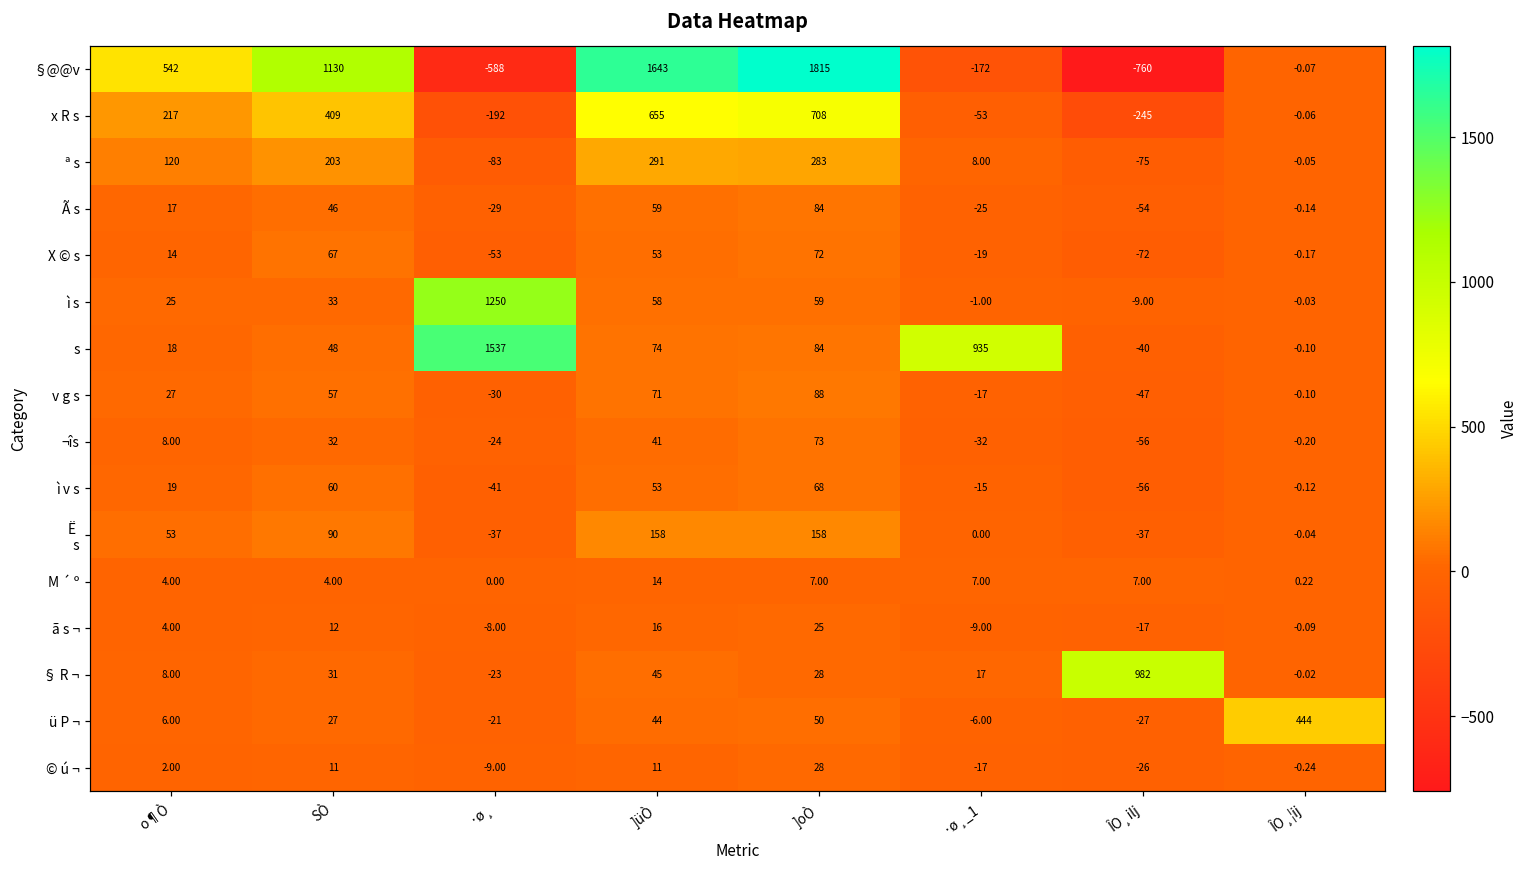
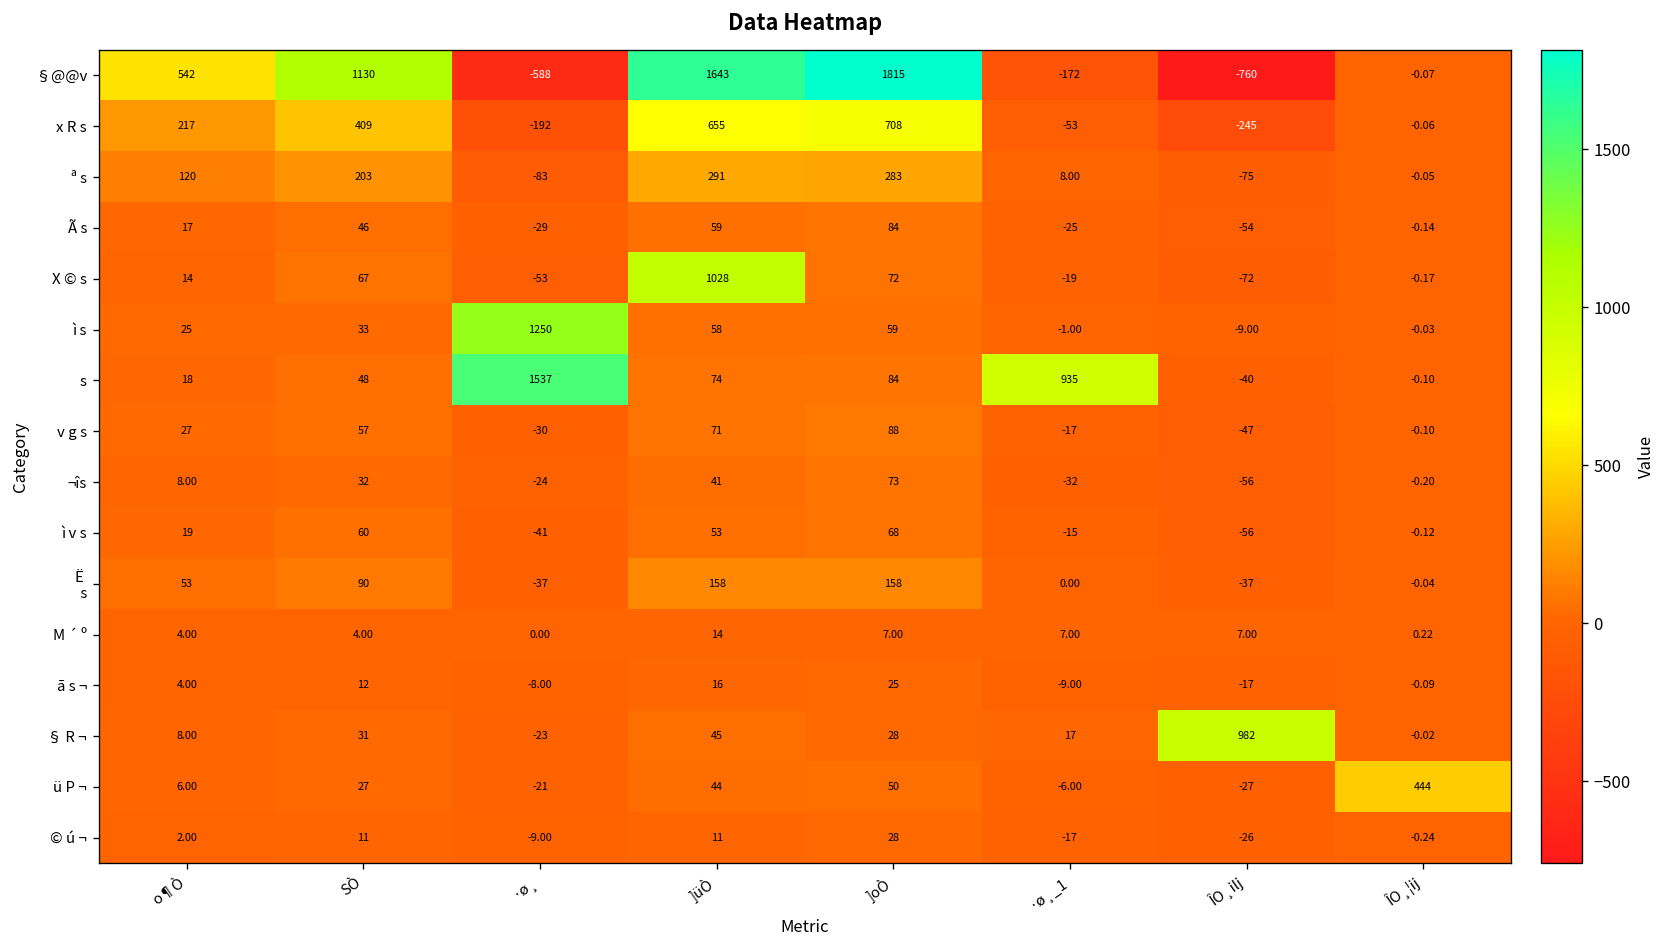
X © s, ]üÒ: 53 -> 1028
